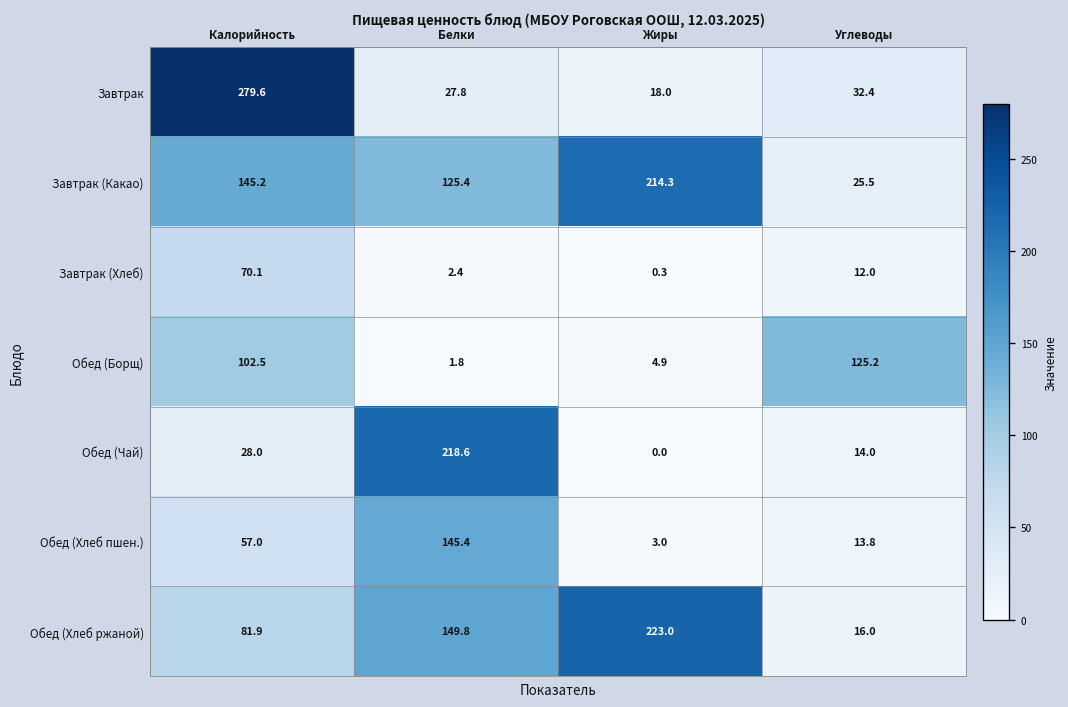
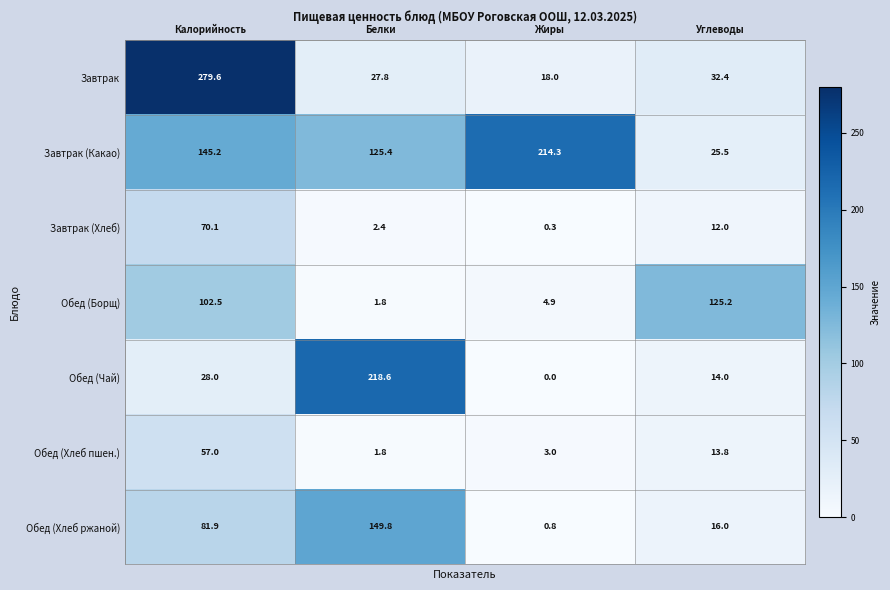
Обед (Хлеб пшен.), Белки: 145.4 -> 1.8
Обед (Хлеб ржаной), Жиры: 223.0 -> 0.8
